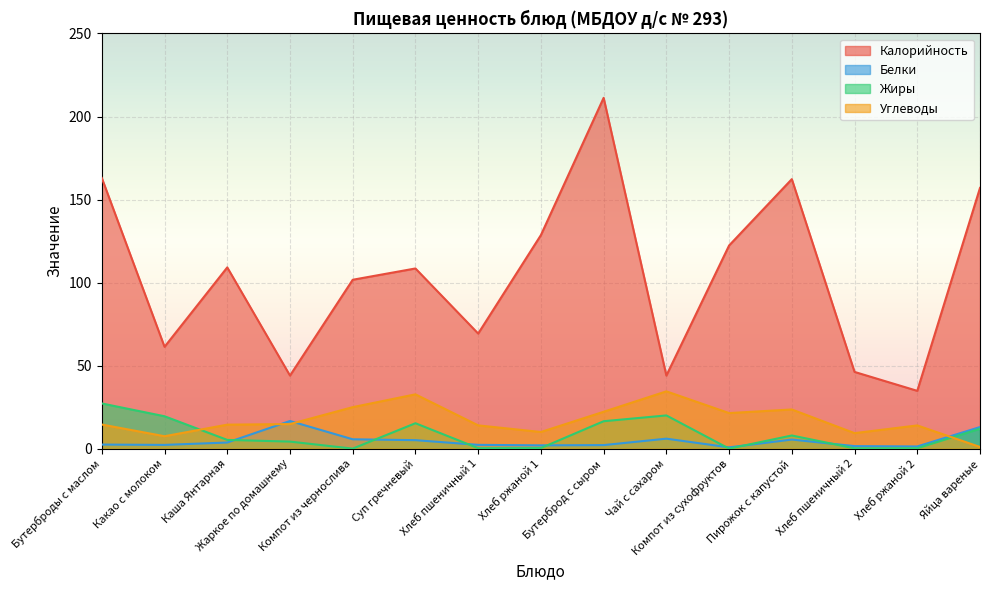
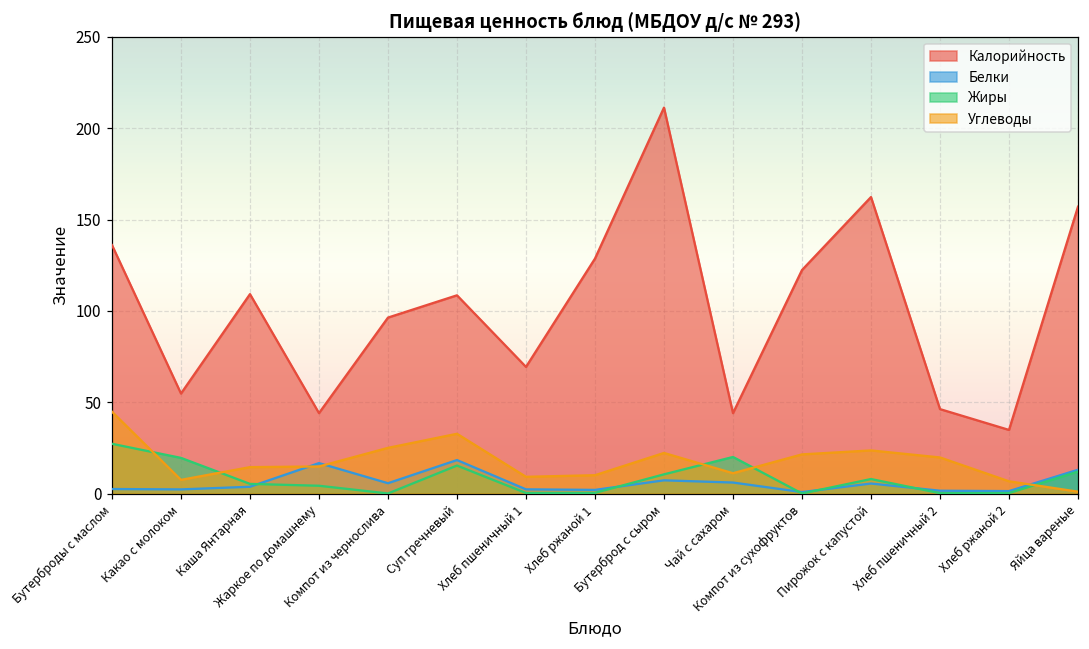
Калорийность, Бутерброды с маслом: 163 -> 136
Углеводы, Бутерброды с маслом: 15 -> 45
Калорийность, Какао с молоком: 61 -> 55
Калорийность, Компот из чернослива: 102 -> 96
Белки, Суп гречневый: 5 -> 18
Углеводы, Хлеб пшеничный 1: 14 -> 9
Белки, Бутерброд с сыром: 2 -> 7
Жиры, Бутерброд с сыром: 17 -> 10
Углеводы, Чай с сахаром: 35 -> 11
Углеводы, Хлеб пшеничный 2: 9 -> 20
Углеводы, Хлеб ржаной 2: 14 -> 7
